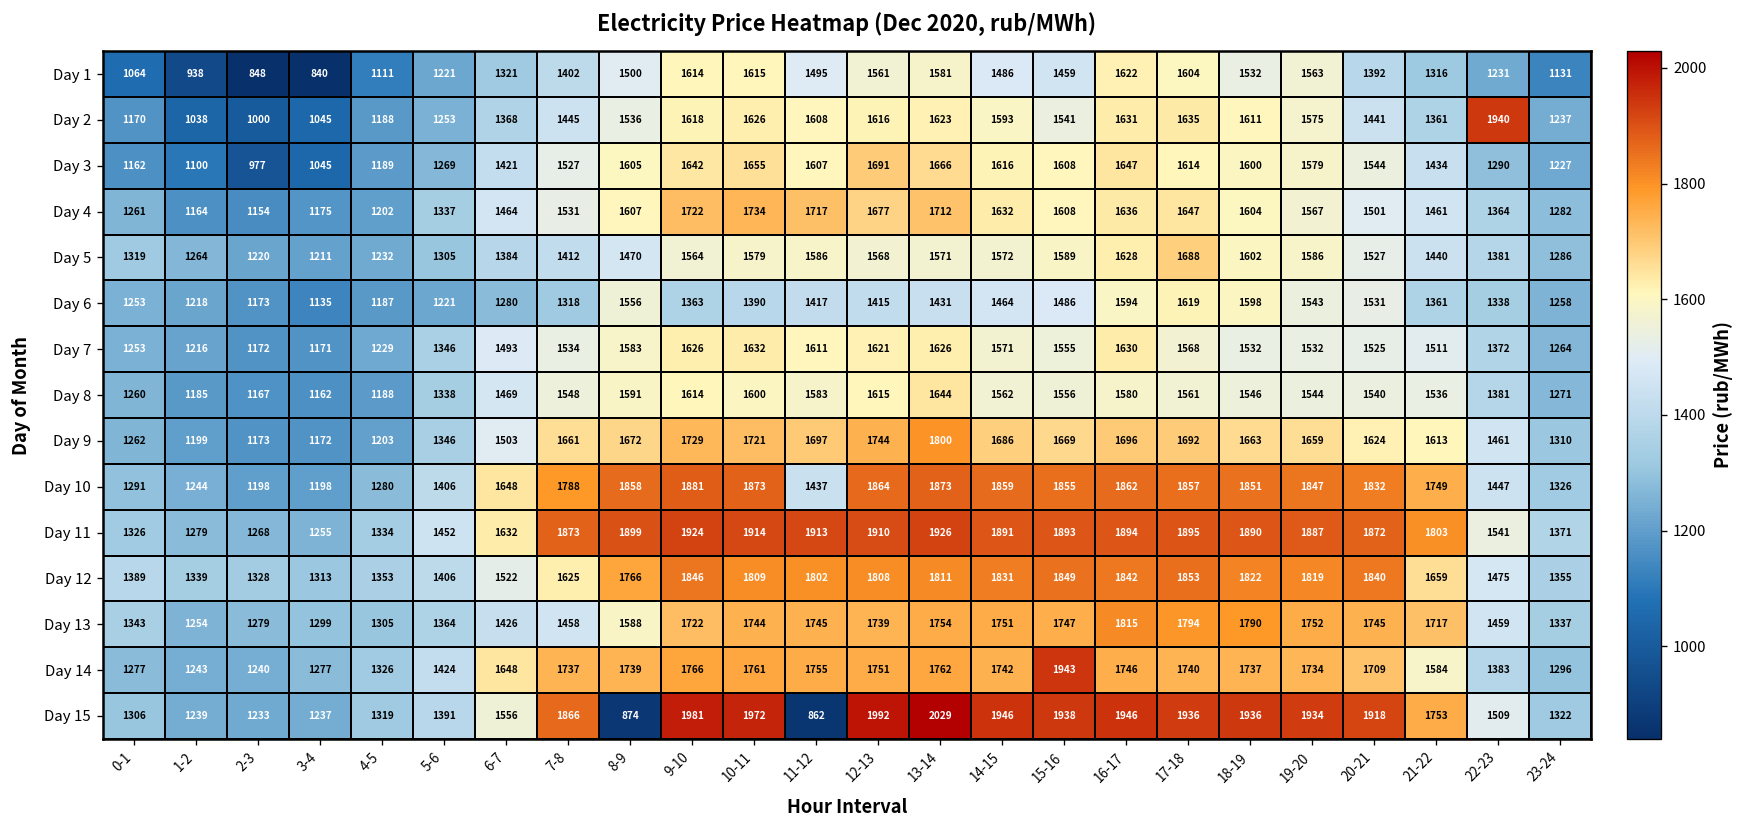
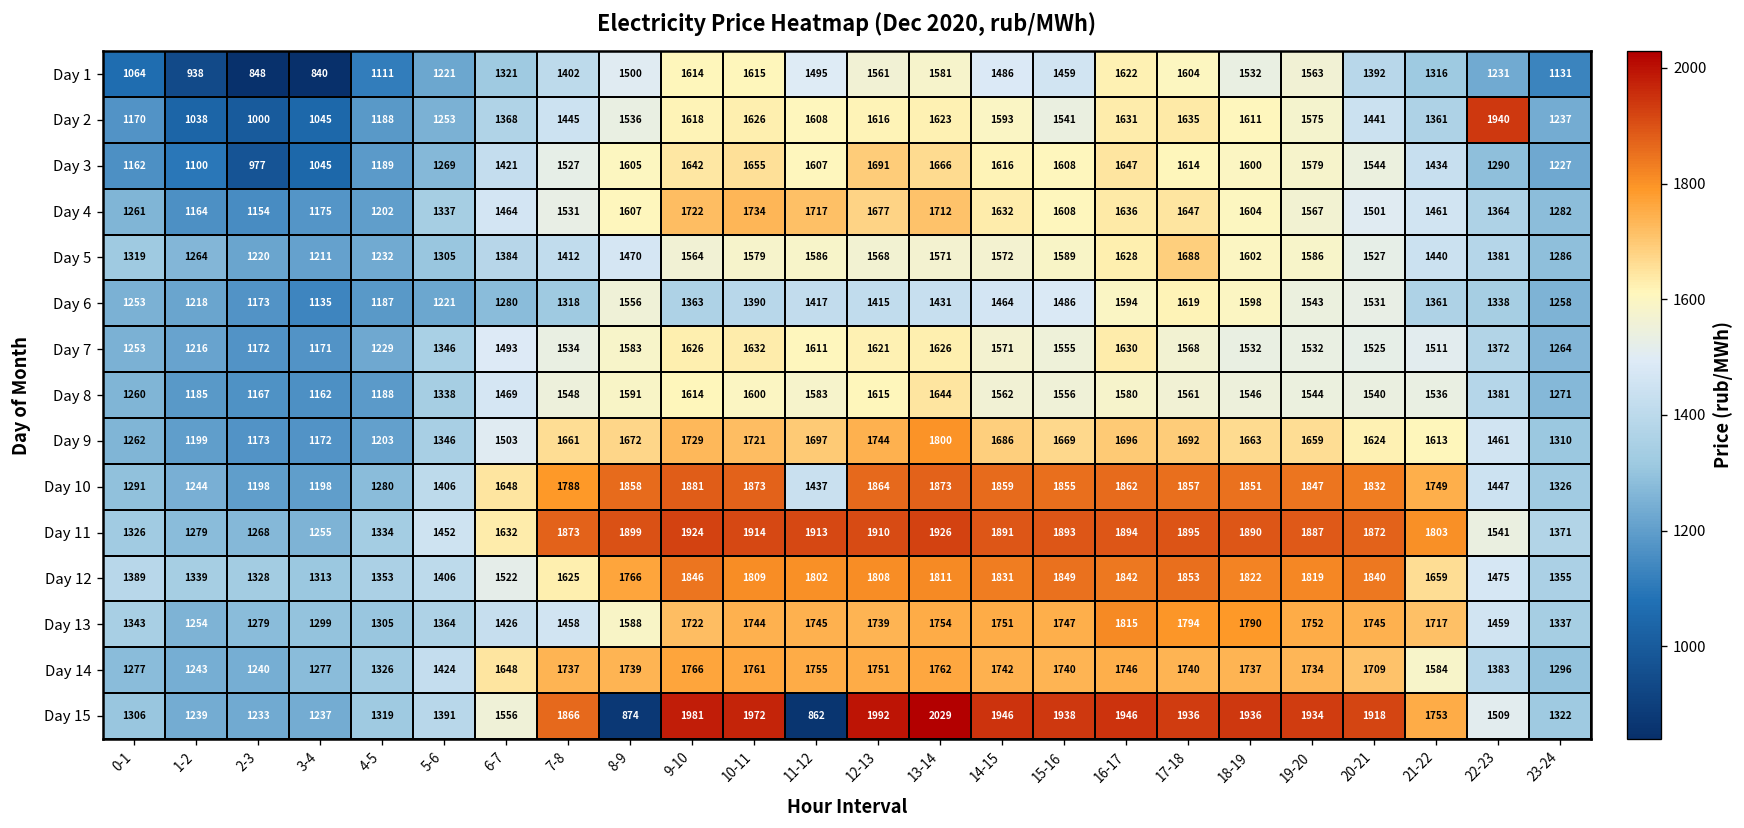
Day 14, 15-16: 1943 -> 1740
